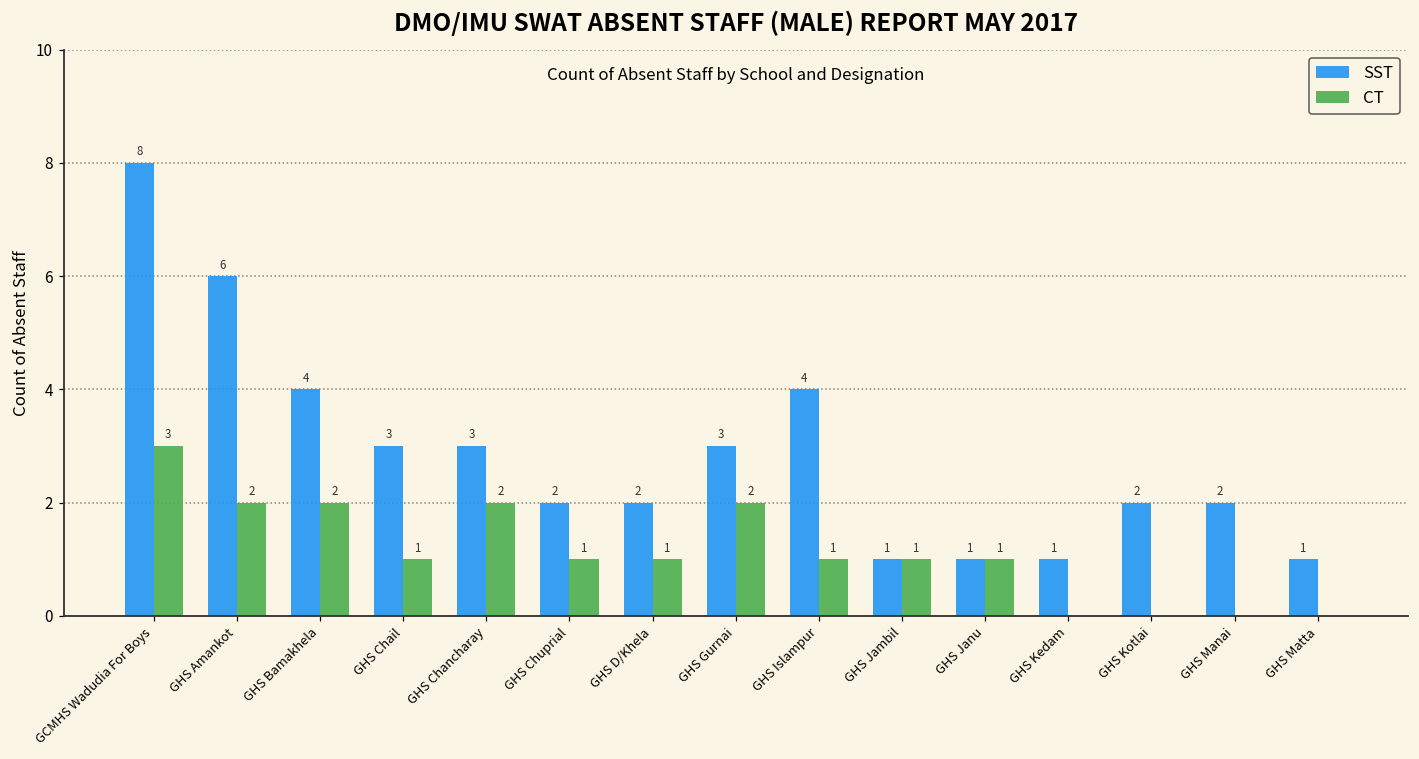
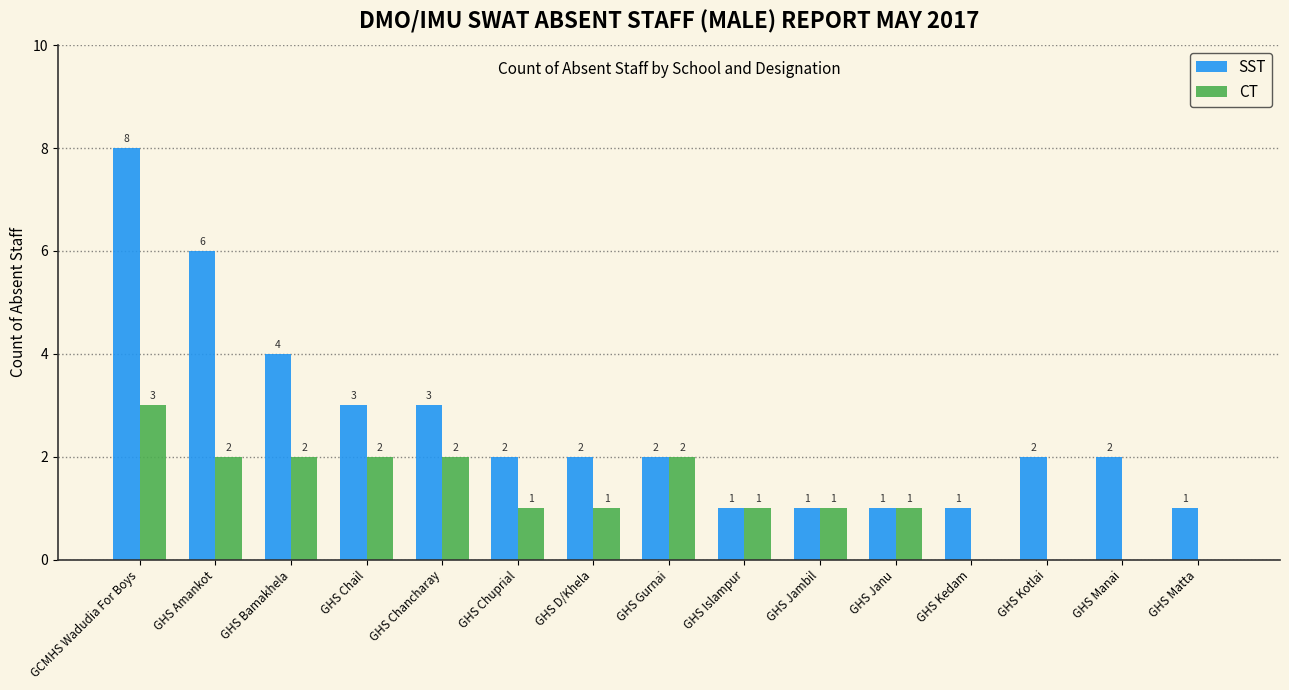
CT, GHS Chail: 1 -> 2
SST, GHS Gurnai: 3 -> 2
SST, GHS Islampur: 4 -> 1
